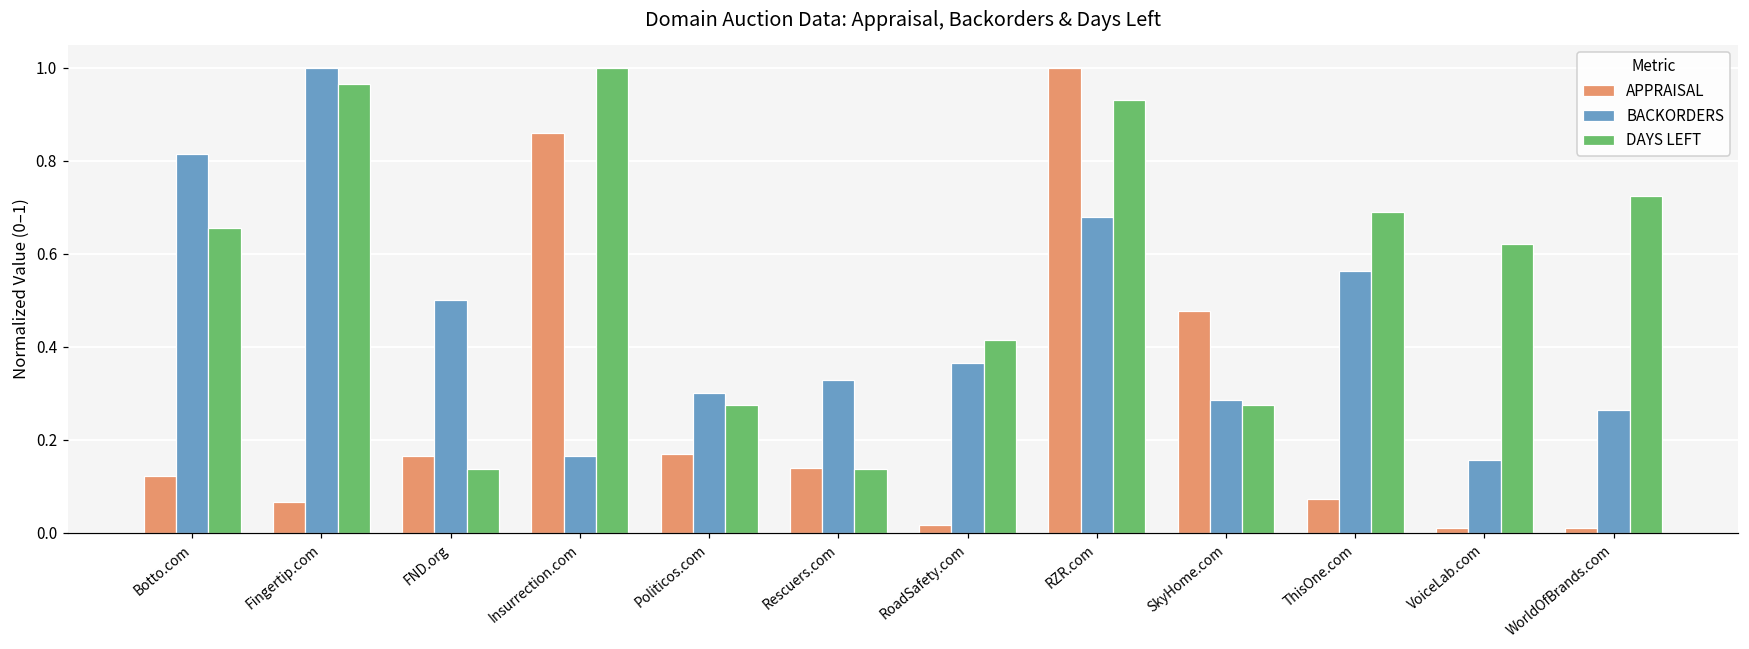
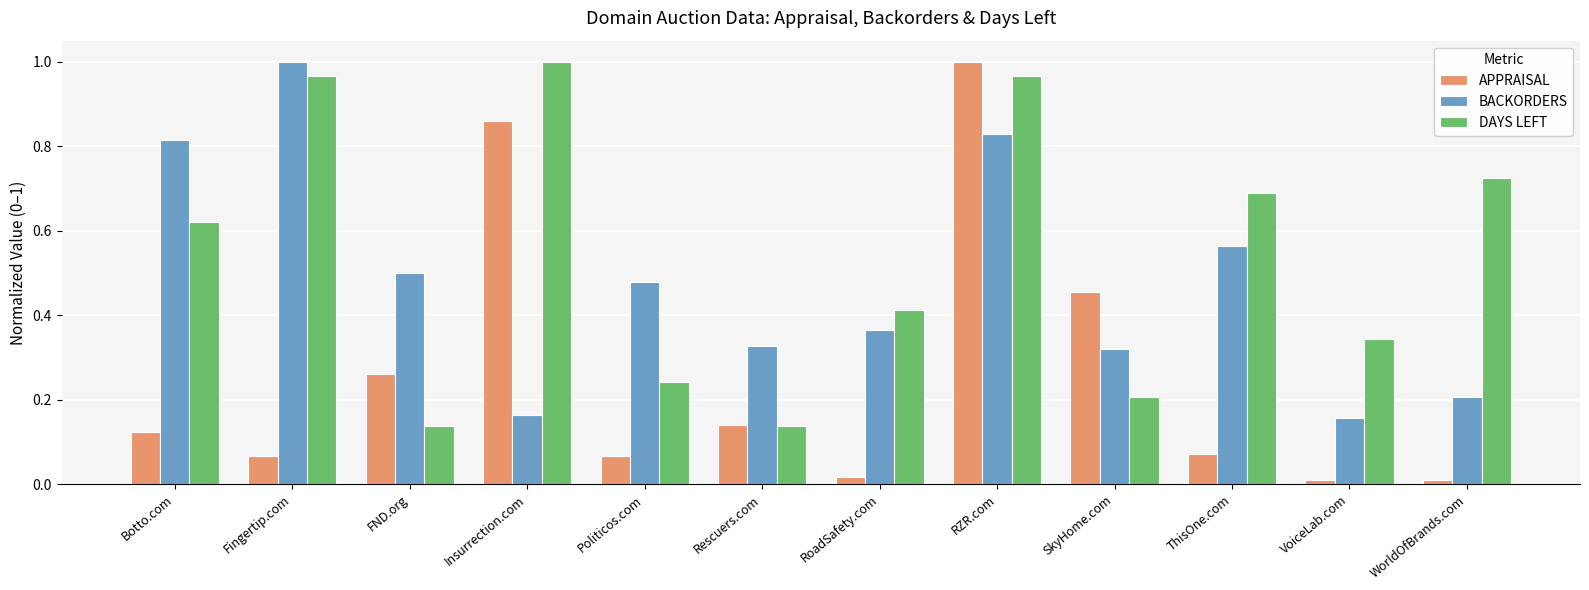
DAYS LEFT, Botto.com: 0.66 -> 0.62
APPRAISAL, FND.org: 0.16 -> 0.26
APPRAISAL, Politicos.com: 0.17 -> 0.07
BACKORDERS, Politicos.com: 0.30 -> 0.48
DAYS LEFT, Politicos.com: 0.28 -> 0.24
BACKORDERS, RZR.com: 0.68 -> 0.83
DAYS LEFT, RZR.com: 0.93 -> 0.97
APPRAISAL, SkyHome.com: 0.48 -> 0.45
BACKORDERS, SkyHome.com: 0.29 -> 0.32
DAYS LEFT, SkyHome.com: 0.28 -> 0.21
DAYS LEFT, VoiceLab.com: 0.62 -> 0.34
BACKORDERS, WorldOfBrands.com: 0.26 -> 0.21
